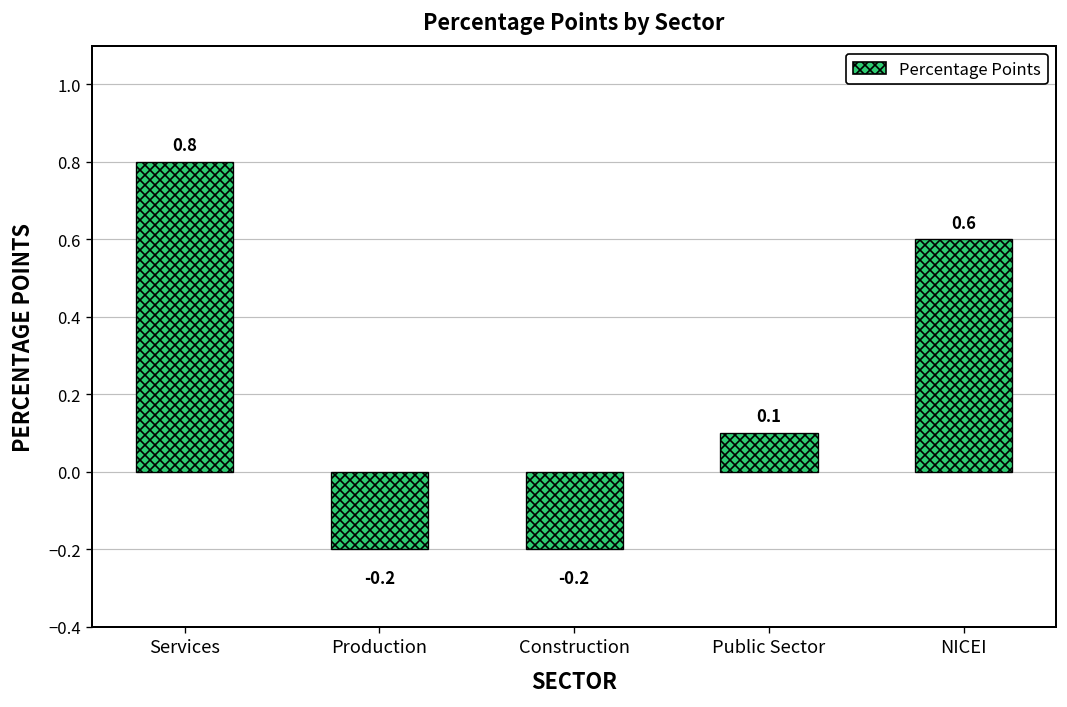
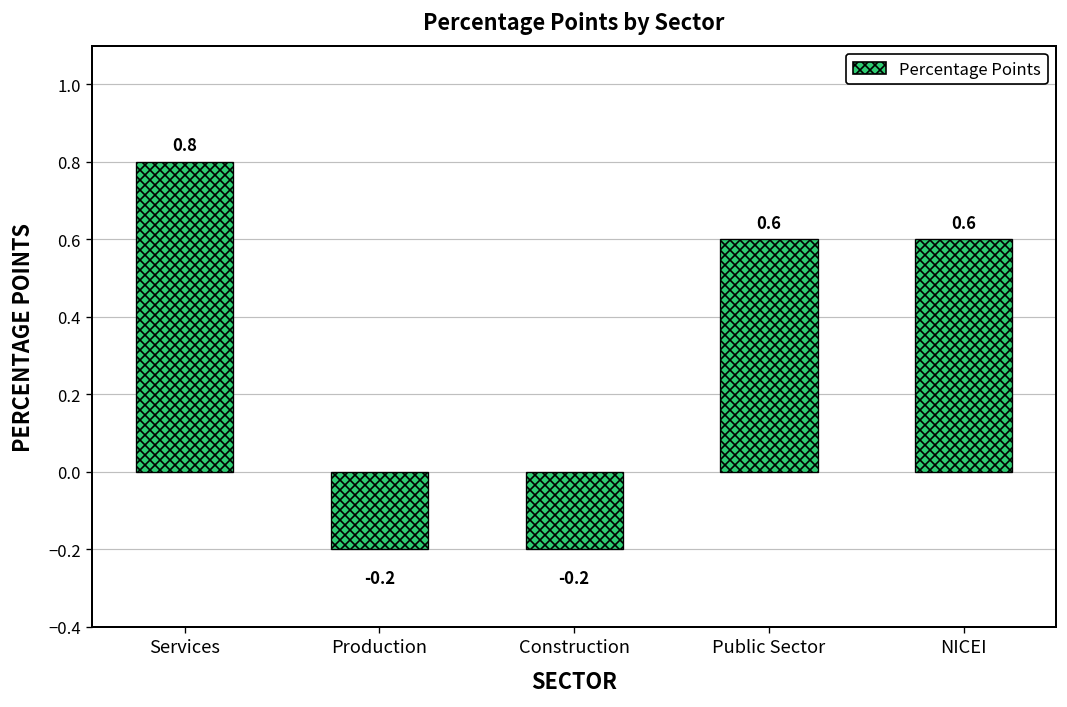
Public Sector: 0.1 -> 0.6
